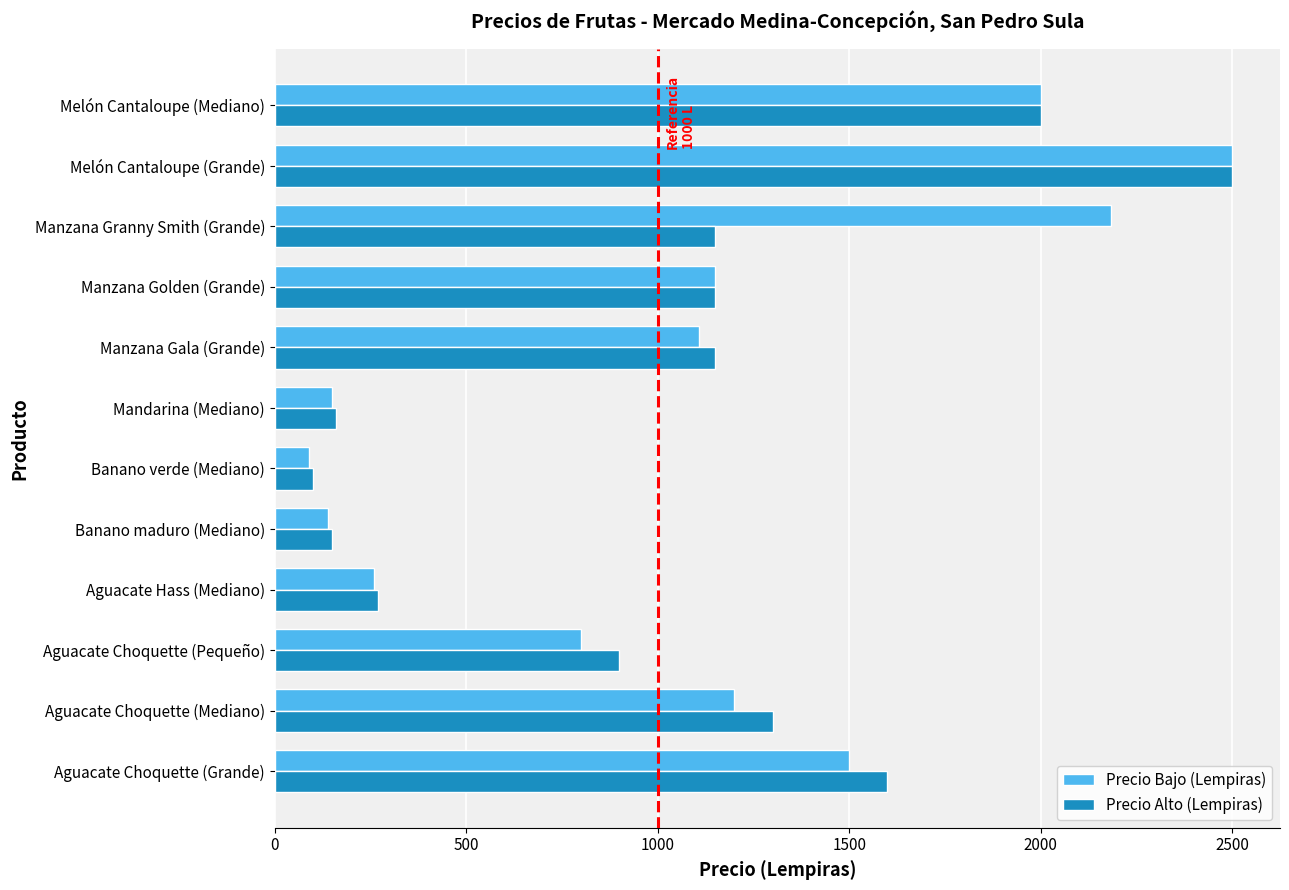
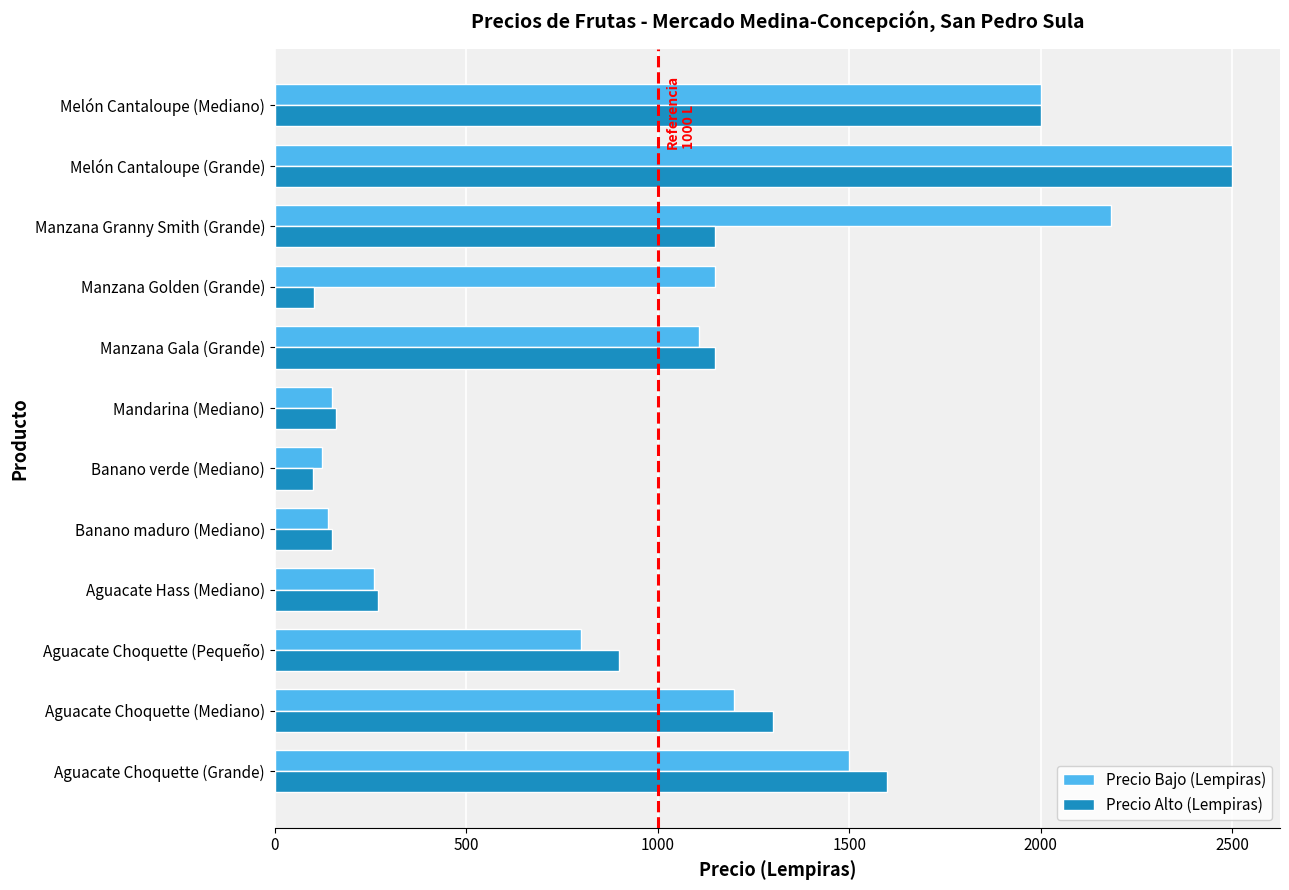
Precio Alto (Lempiras), Manzana Golden (Grande): 1150 -> 100
Precio Bajo (Lempiras), Banano verde (Mediano): 90 -> 120
